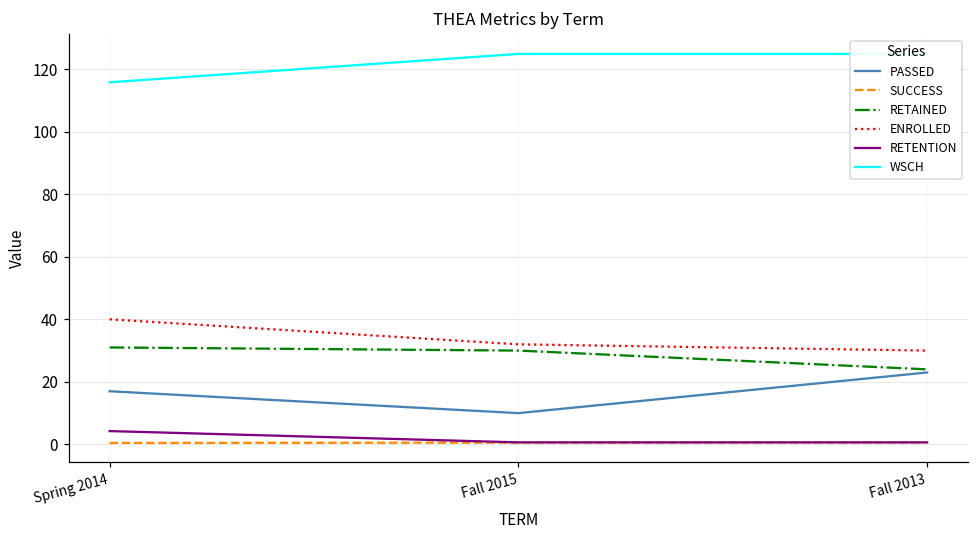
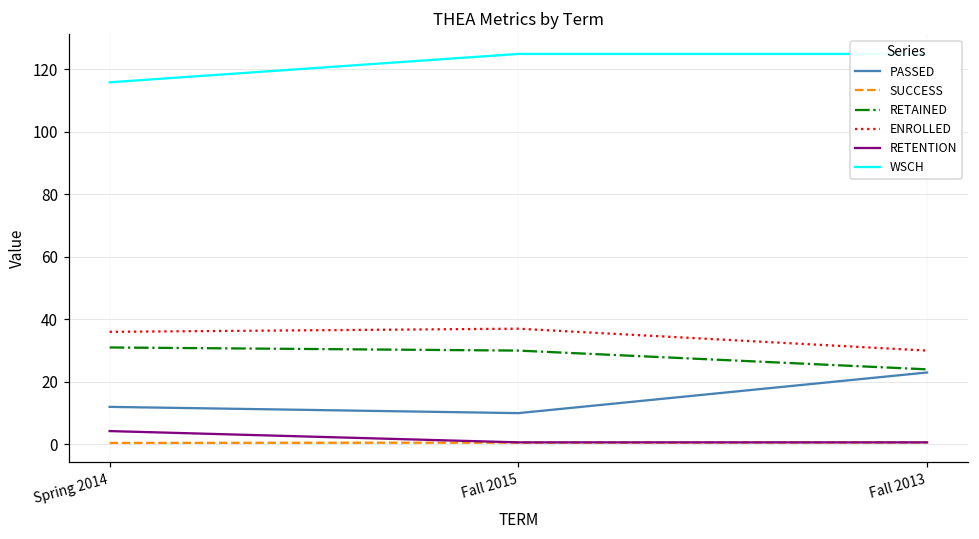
PASSED, Spring 2014: 17 -> 12
ENROLLED, Spring 2014: 40 -> 36
ENROLLED, Fall 2015: 32 -> 37
